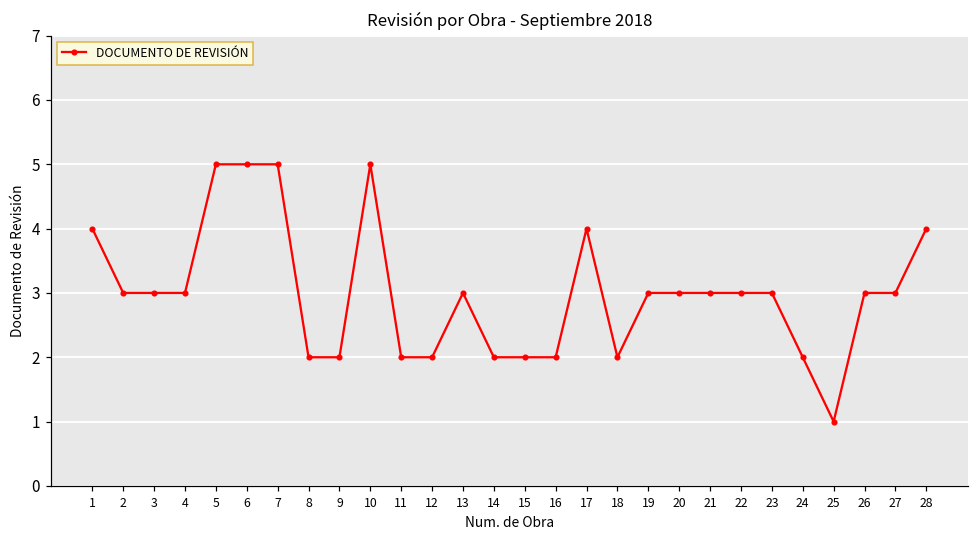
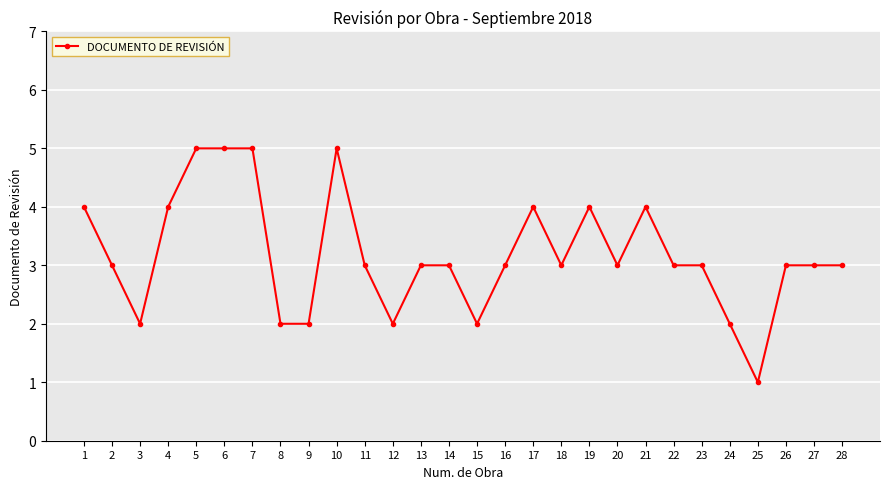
3: 3 -> 2
4: 3 -> 4
11: 2 -> 3
14: 2 -> 3
16: 2 -> 3
18: 2 -> 3
19: 3 -> 4
21: 3 -> 4
28: 4 -> 3
